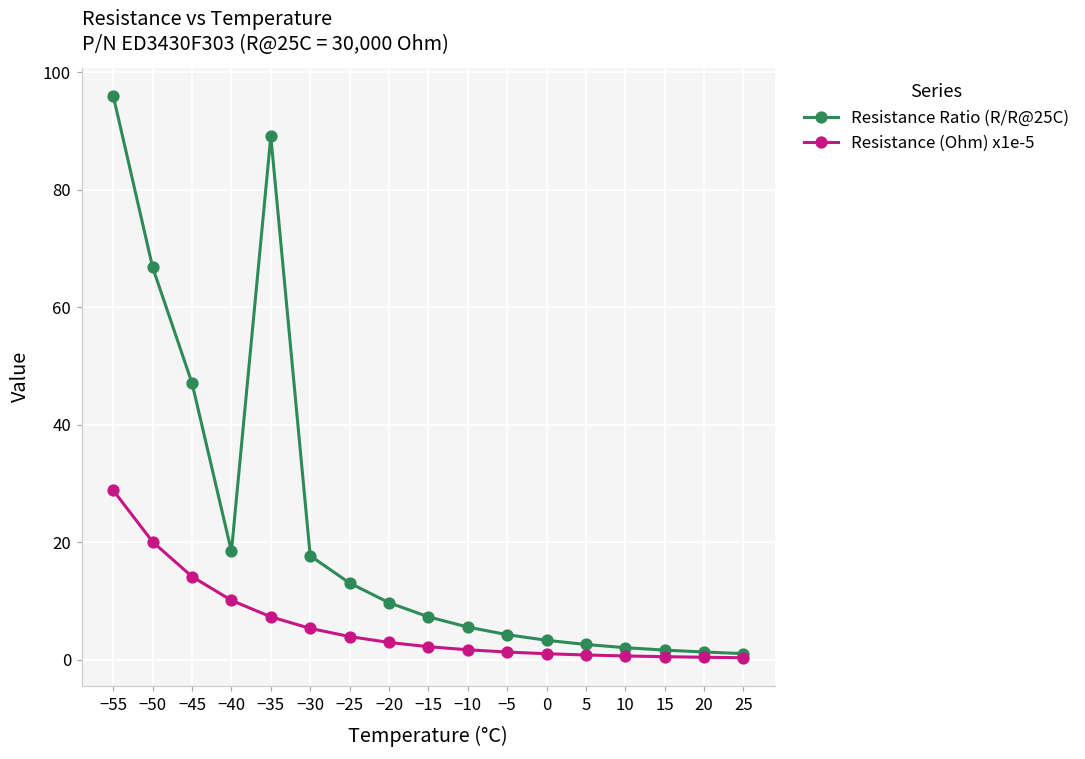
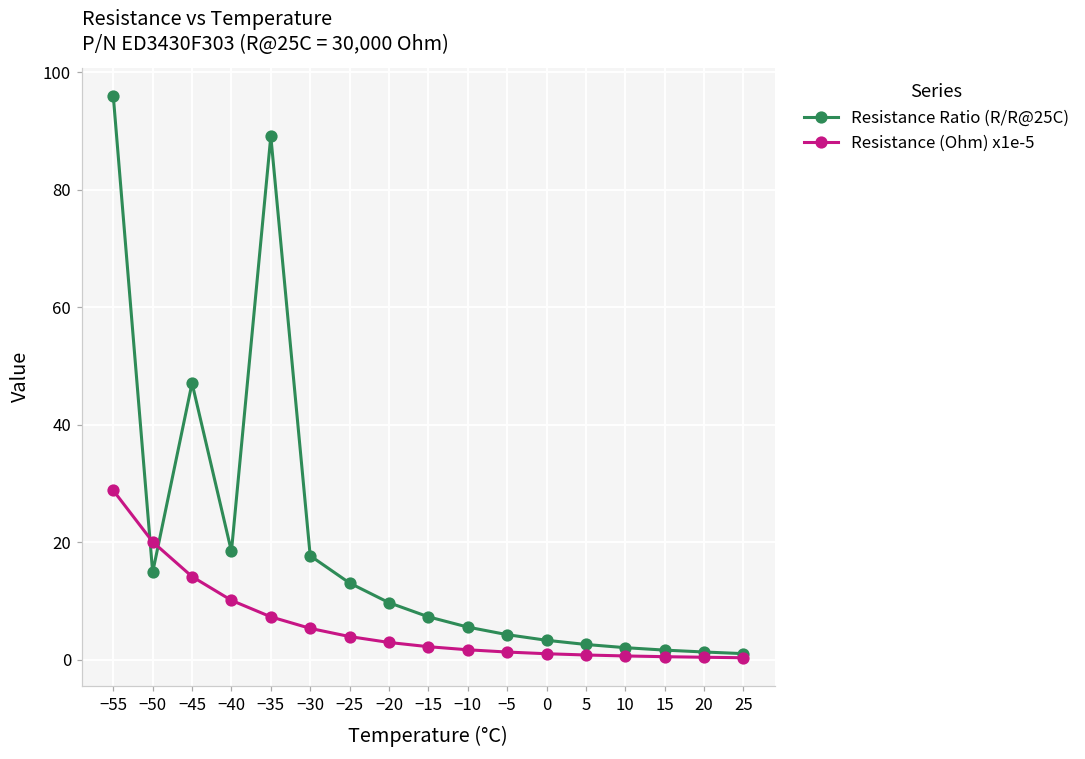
Resistance Ratio (R/R@25C), −50: 67 -> 15
